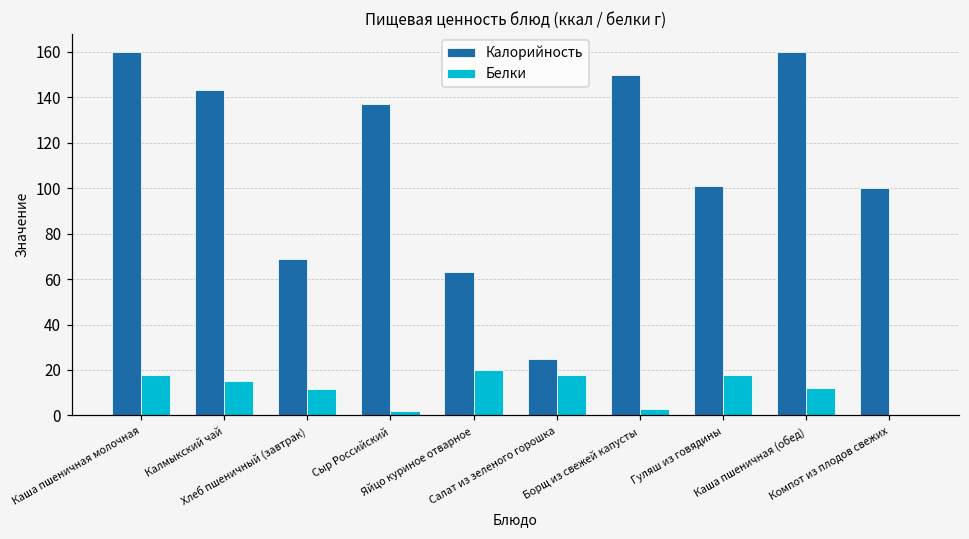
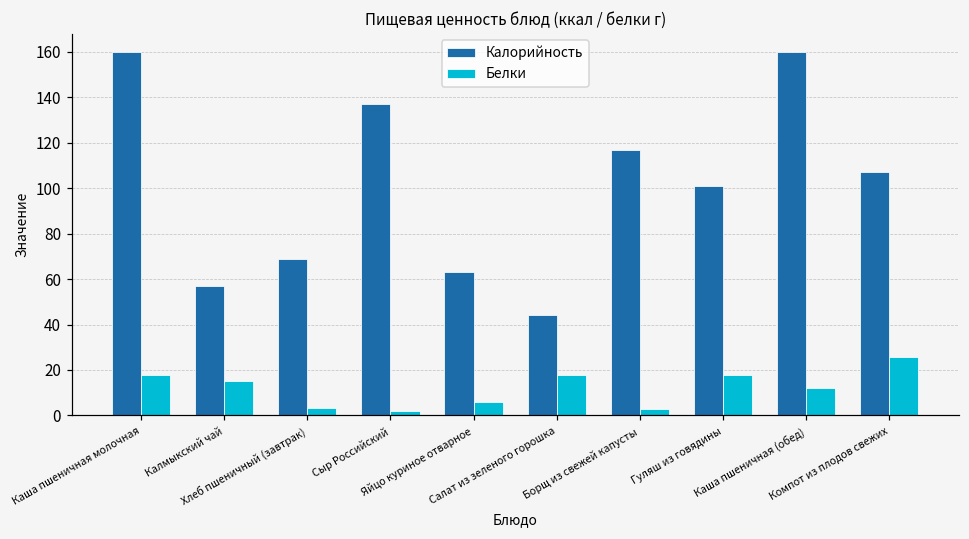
Калорийность, Калмыкский чай: 143 -> 57
Белки, Хлеб пшеничный (завтрак): 12 -> 4
Белки, Яйцо куриное отварное: 20 -> 6
Калорийность, Салат из зеленого горошка: 25 -> 44
Калорийность, Борщ из свежей капусты: 150 -> 117
Калорийность, Компот из плодов свежих: 100 -> 107
Белки, Компот из плодов свежих: 0 -> 26
